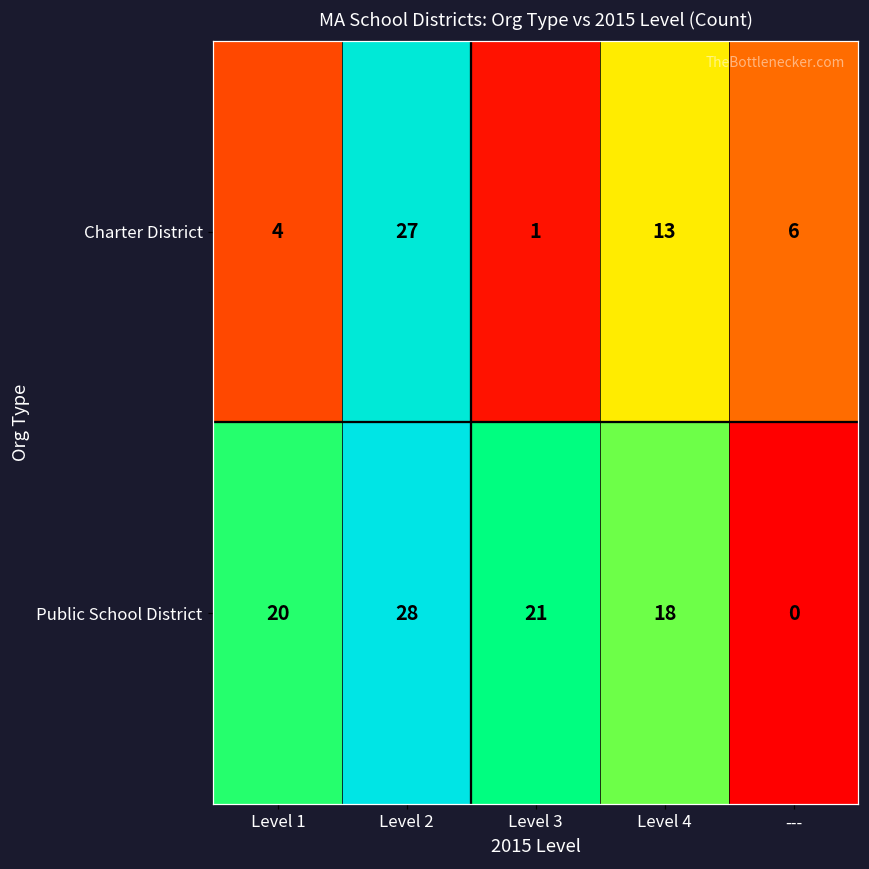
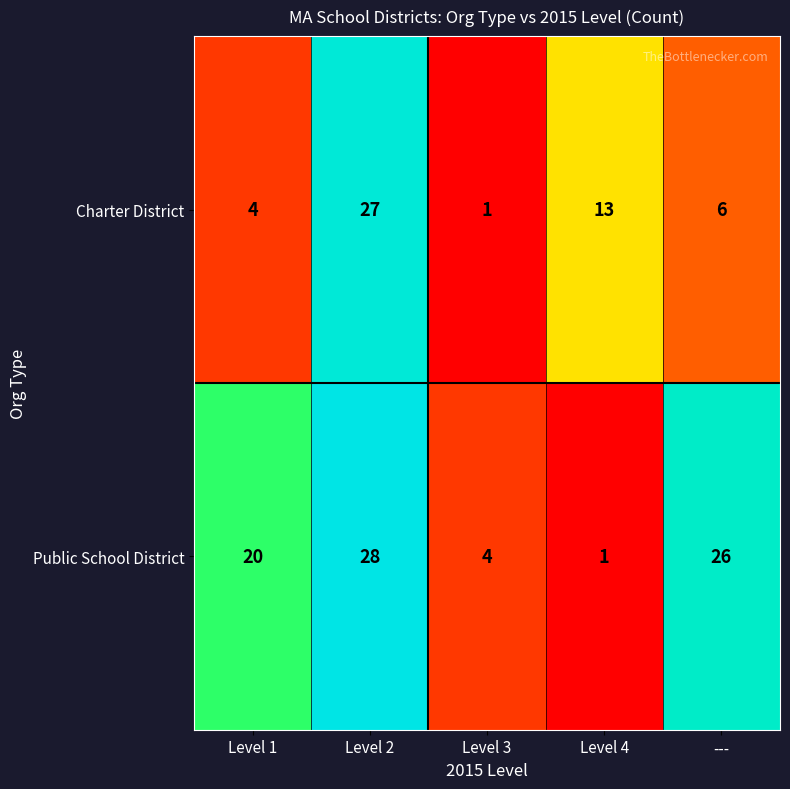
Public School District, Level 3: 21 -> 4
Public School District, Level 4: 18 -> 1
Public School District, ---: 0 -> 26
